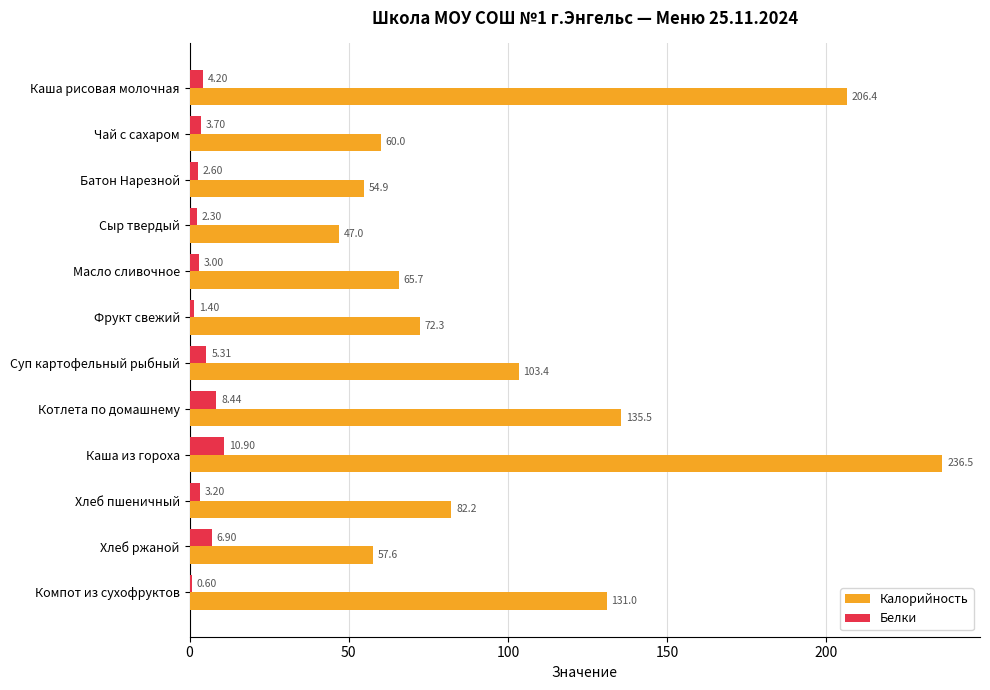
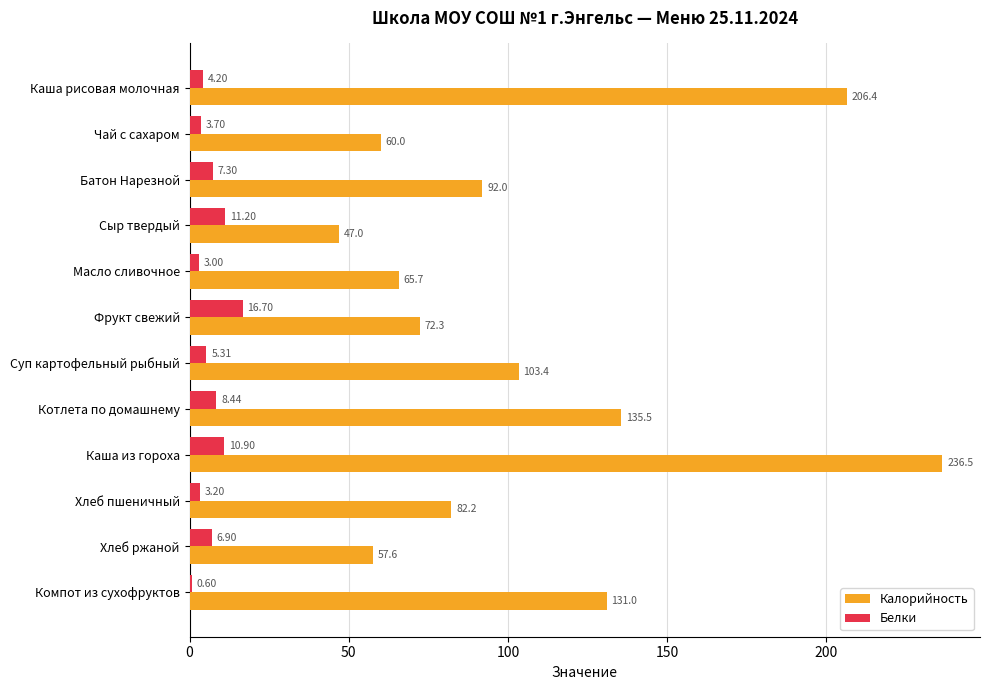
Белки, Батон Нарезной: 2.60 -> 7.30
Калорийность, Батон Нарезной: 54.9 -> 92.0
Белки, Сыр твердый: 2.30 -> 11.20
Белки, Фрукт свежий: 1.40 -> 16.70
